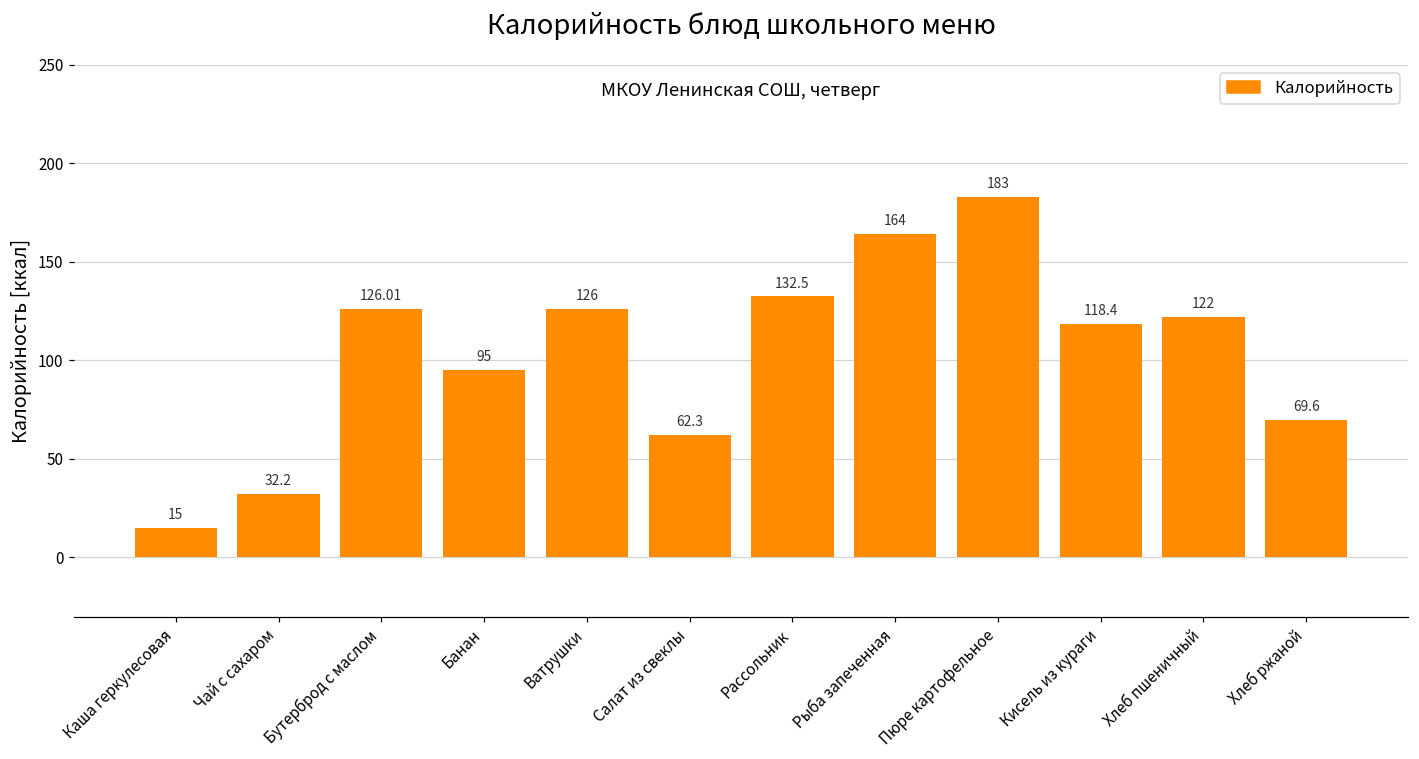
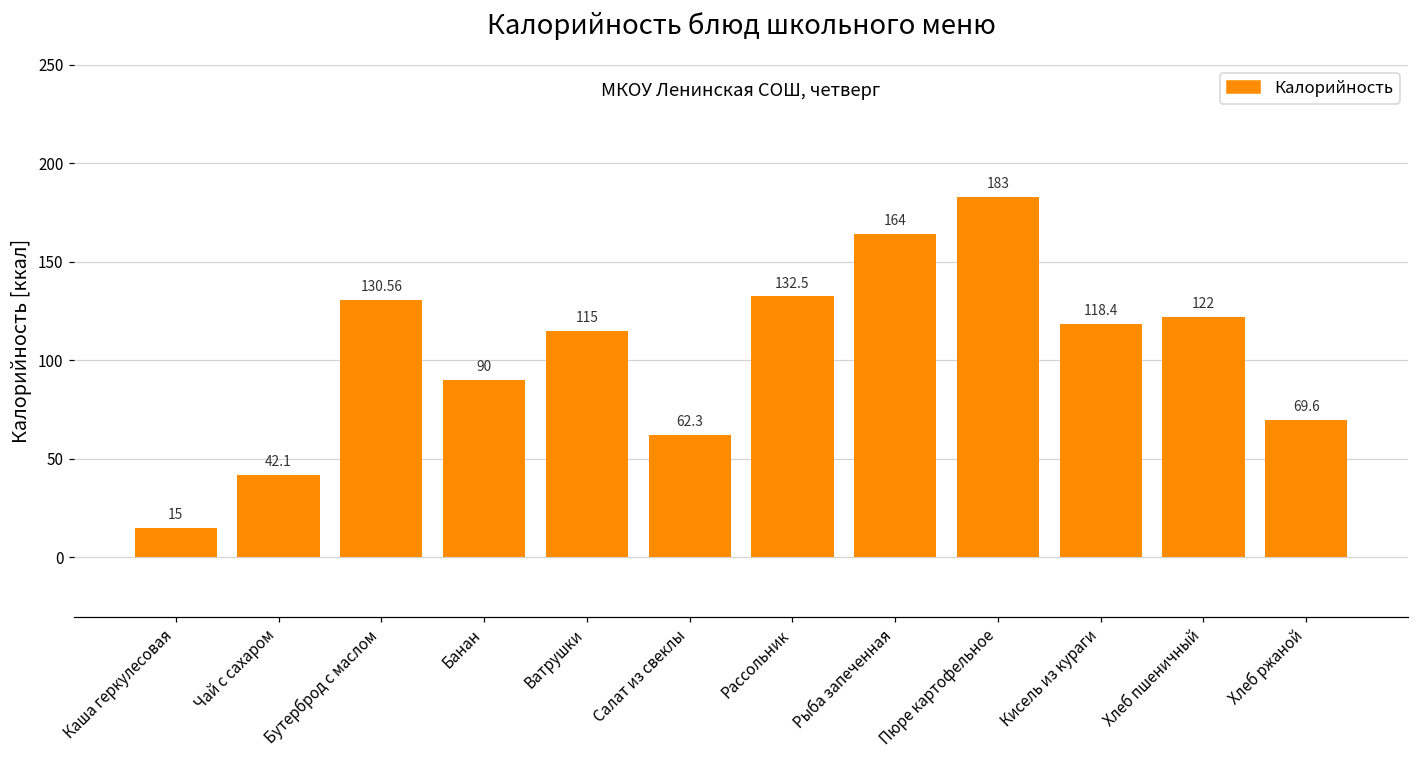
Чай с сахаром: 32.2 -> 42.1
Бутерброд с маслом: 126.01 -> 130.56
Банан: 95 -> 90
Ватрушки: 126 -> 115
